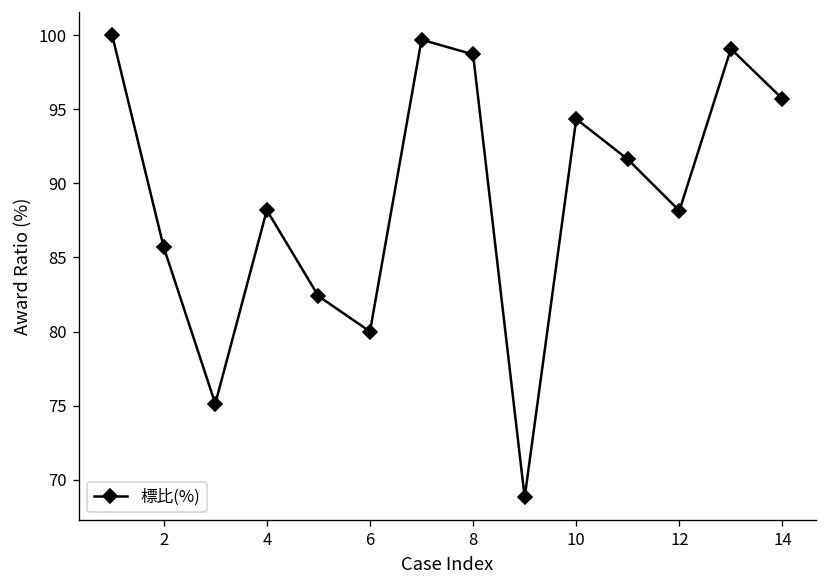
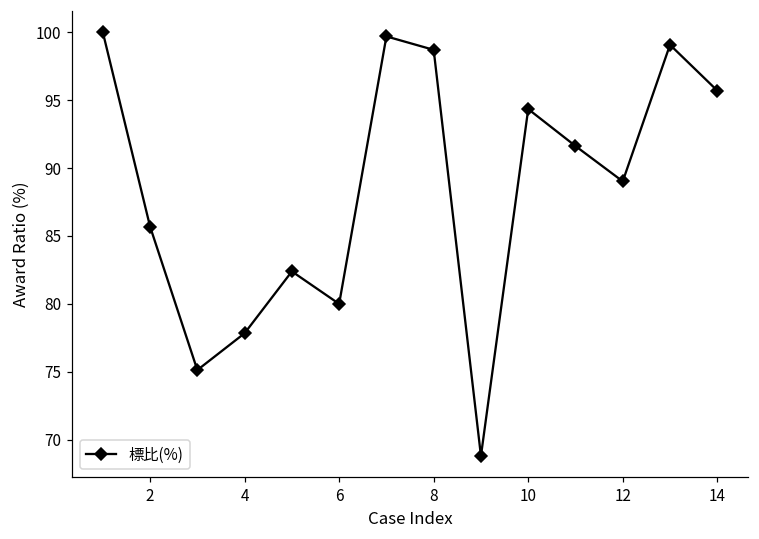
4: 88.2 -> 77.8
12: 88.2 -> 89.0
